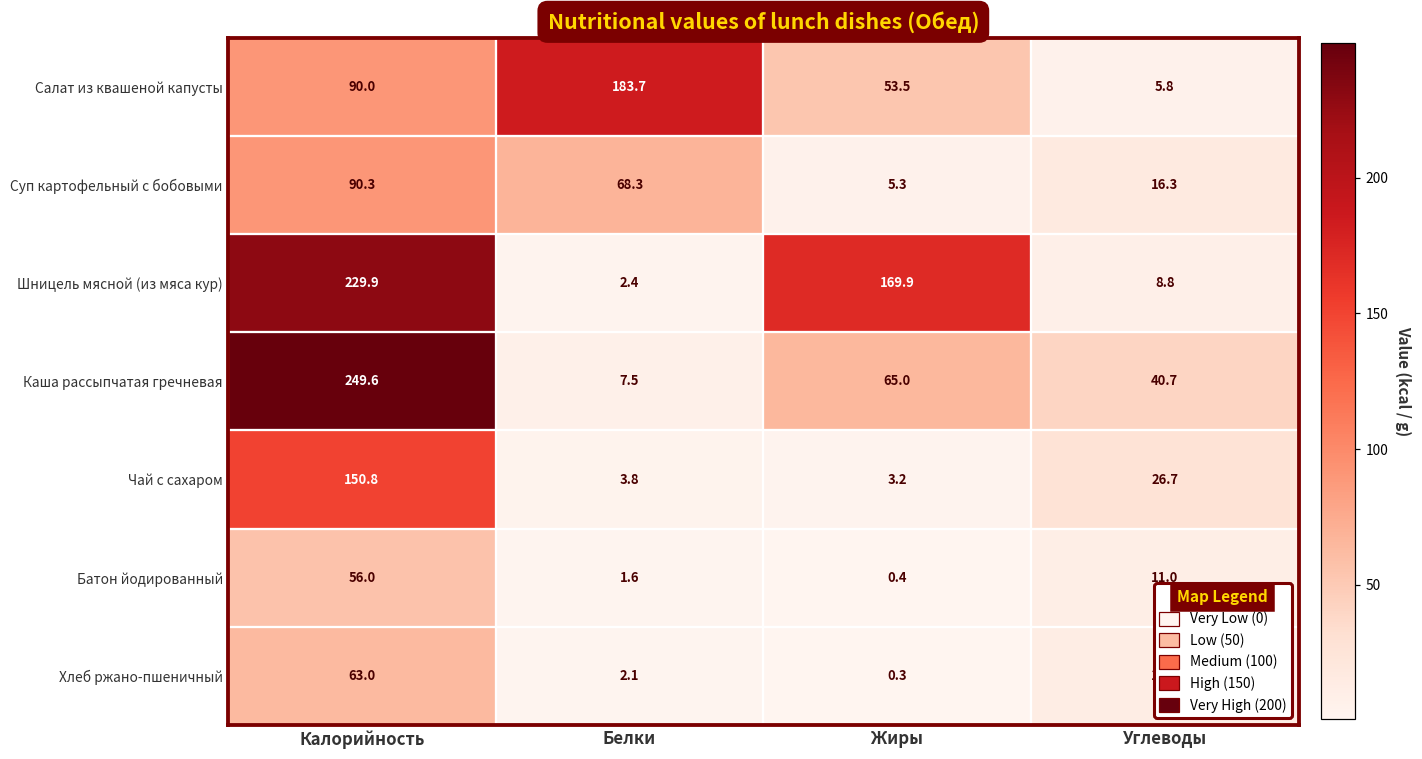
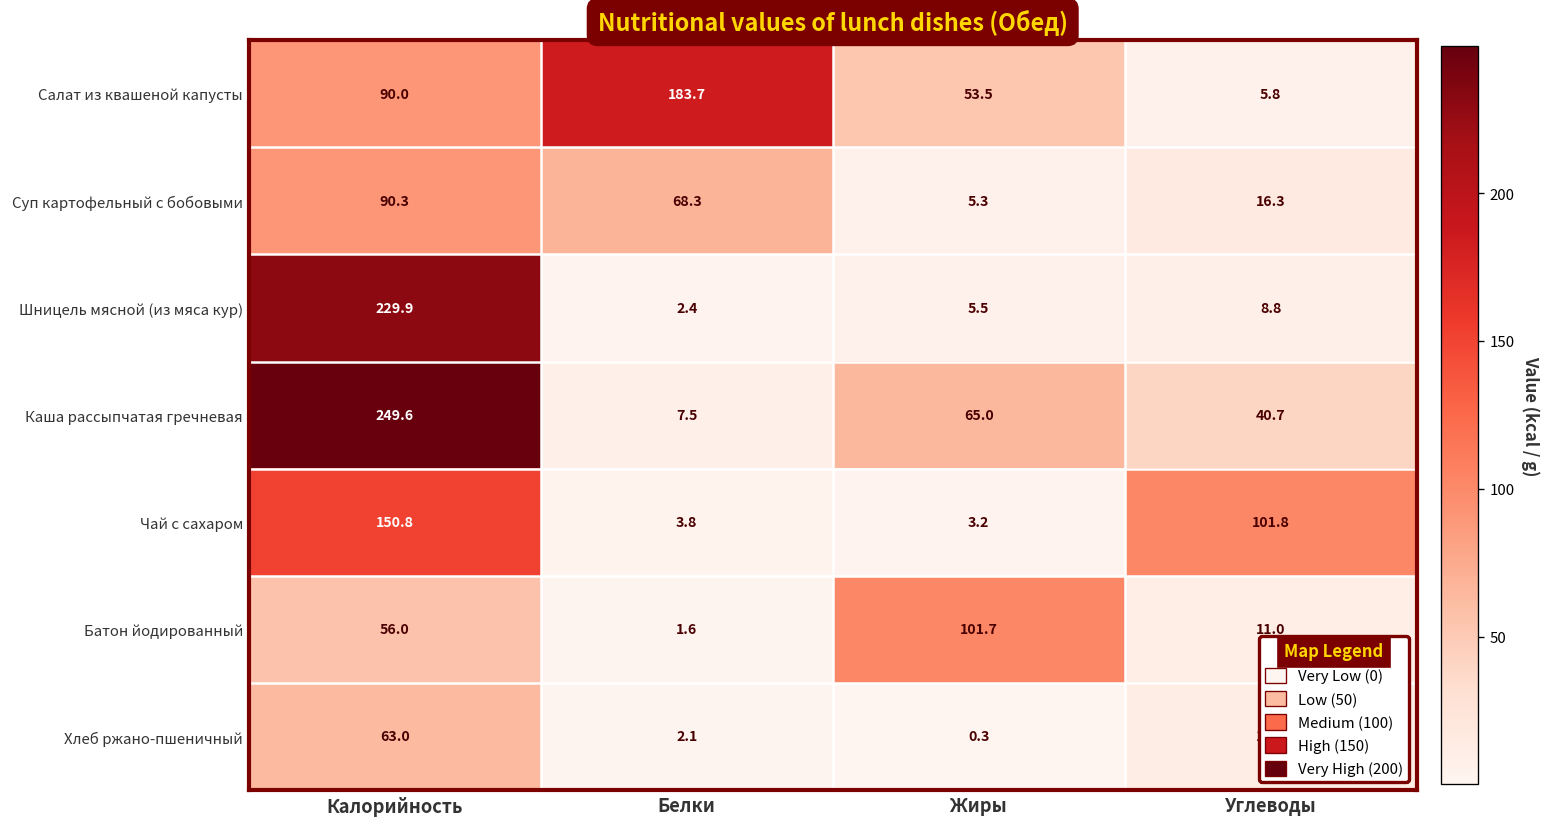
Шницель мясной (из мяса кур), Жиры: 169.9 -> 5.5
Чай с сахаром, Углеводы: 26.7 -> 101.8
Батон йодированный, Жиры: 0.4 -> 101.7
